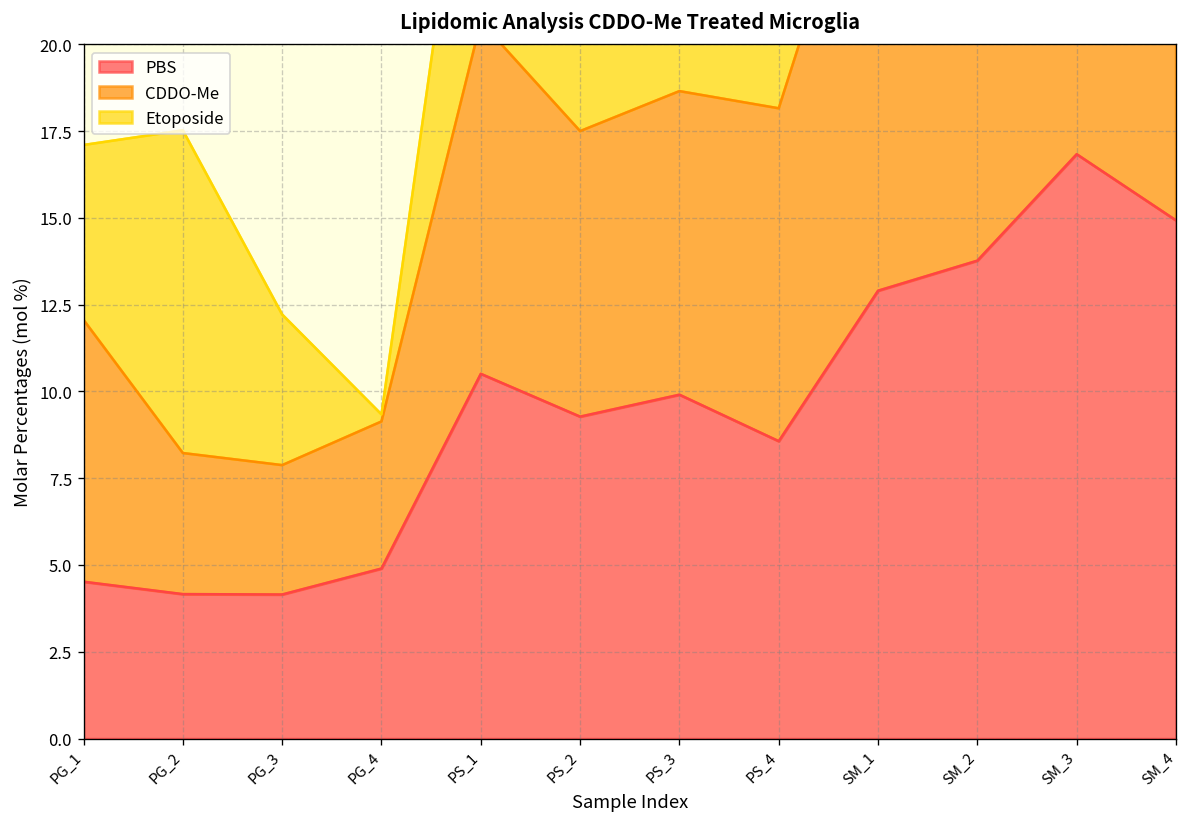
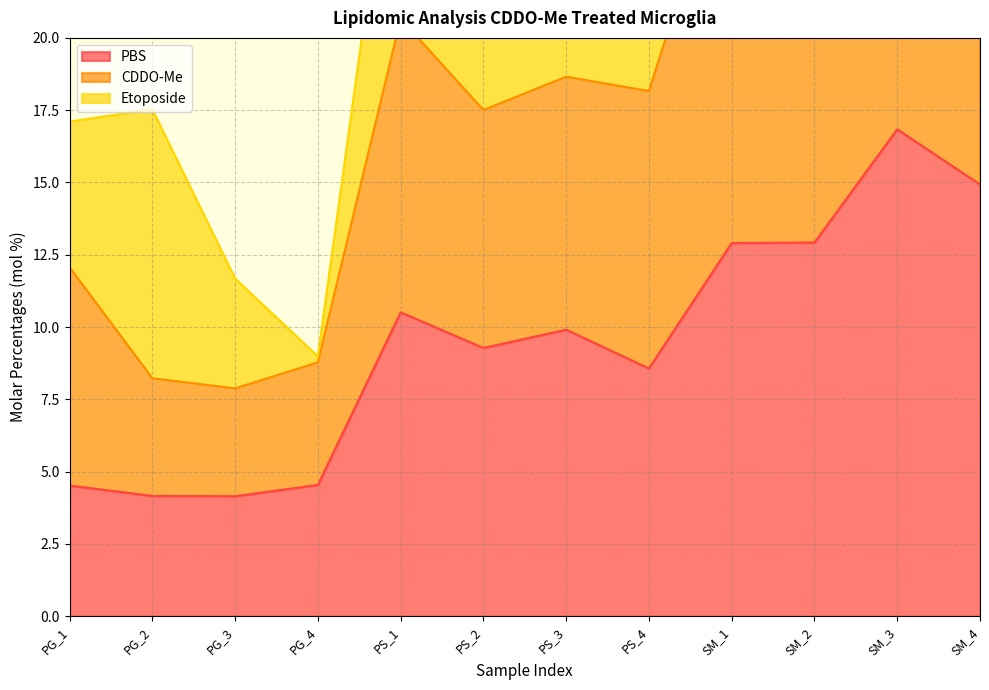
Etoposide, PG_3: 4.3 -> 3.8
PBS, PG_4: 4.9 -> 4.5
PBS, SM_2: 13.8 -> 12.9
